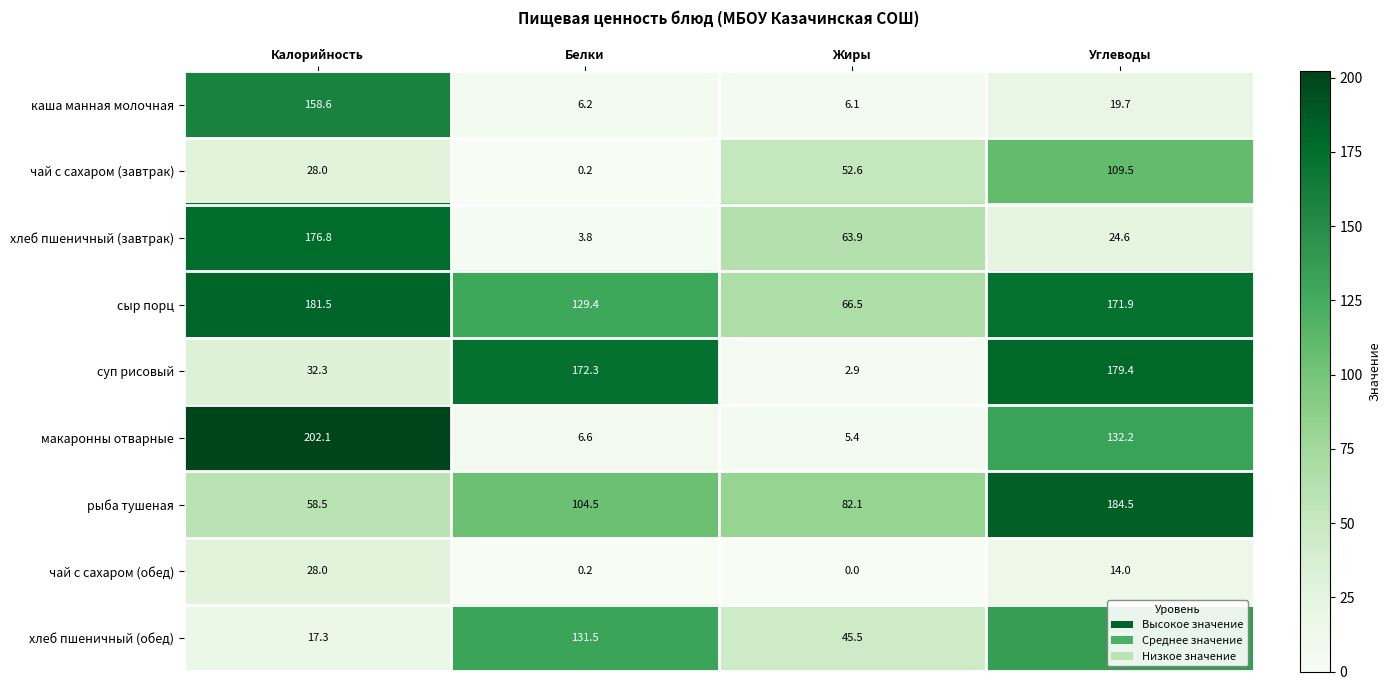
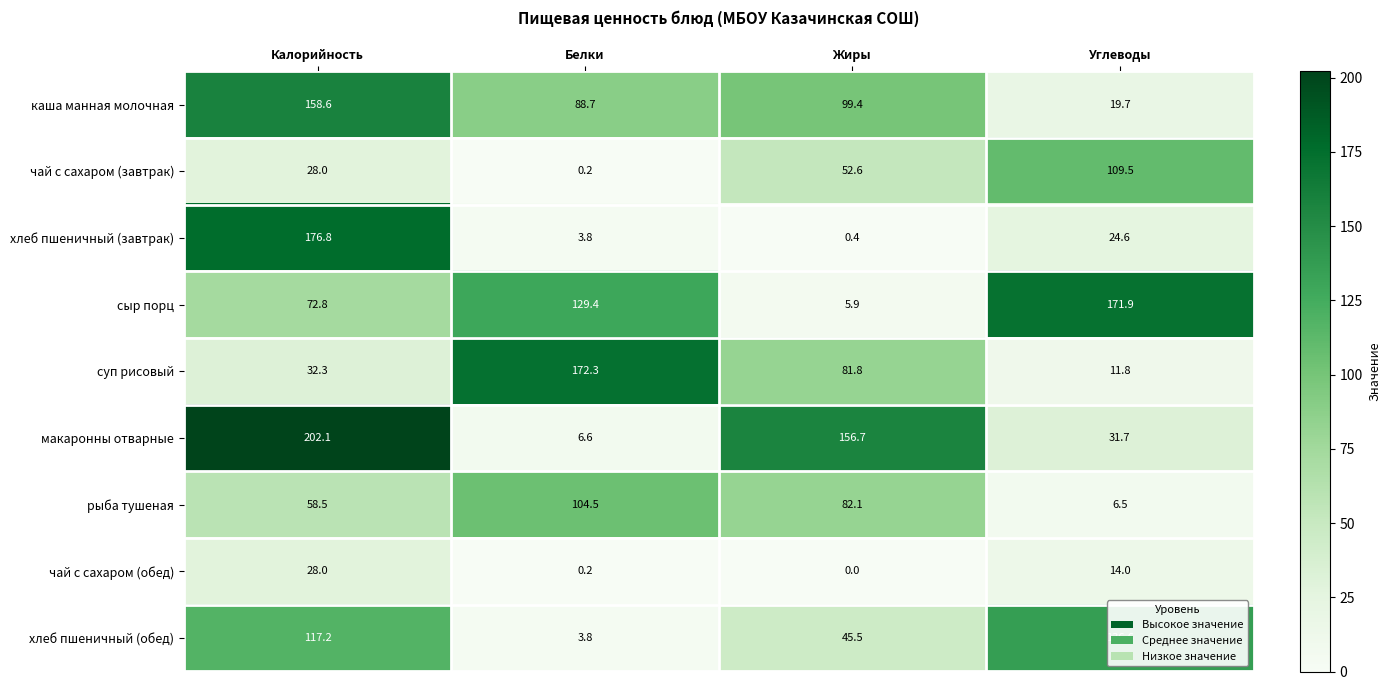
каша манная молочная, Белки: 6.2 -> 88.7
каша манная молочная, Жиры: 6.1 -> 99.4
хлеб пшеничный (завтрак), Жиры: 63.9 -> 0.4
сыр порц, Калорийность: 181.5 -> 72.8
сыр порц, Жиры: 66.5 -> 5.9
суп рисовый, Жиры: 2.9 -> 81.8
суп рисовый, Углеводы: 179.4 -> 11.8
макаронны отварные, Жиры: 5.4 -> 156.7
макаронны отварные, Углеводы: 132.2 -> 31.7
рыба тушеная, Углеводы: 184.5 -> 6.5
хлеб пшеничный (обед), Калорийность: 17.3 -> 117.2
хлеб пшеничный (обед), Белки: 131.5 -> 3.8
